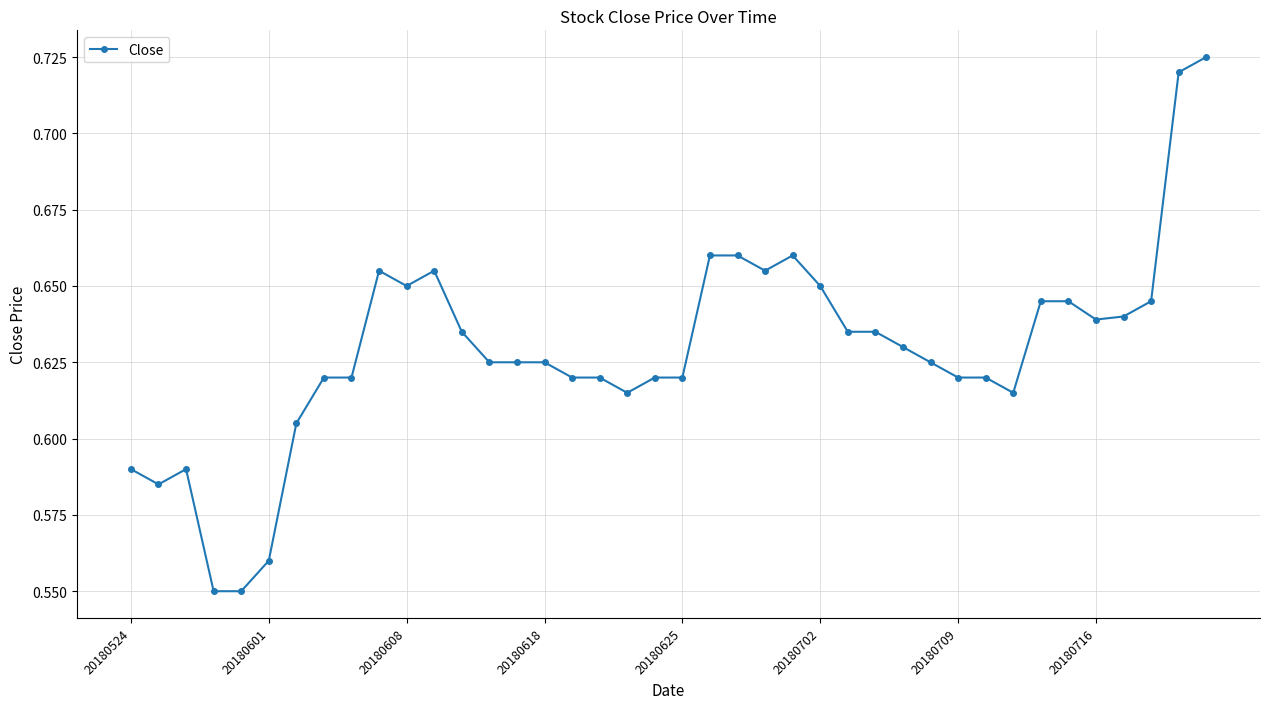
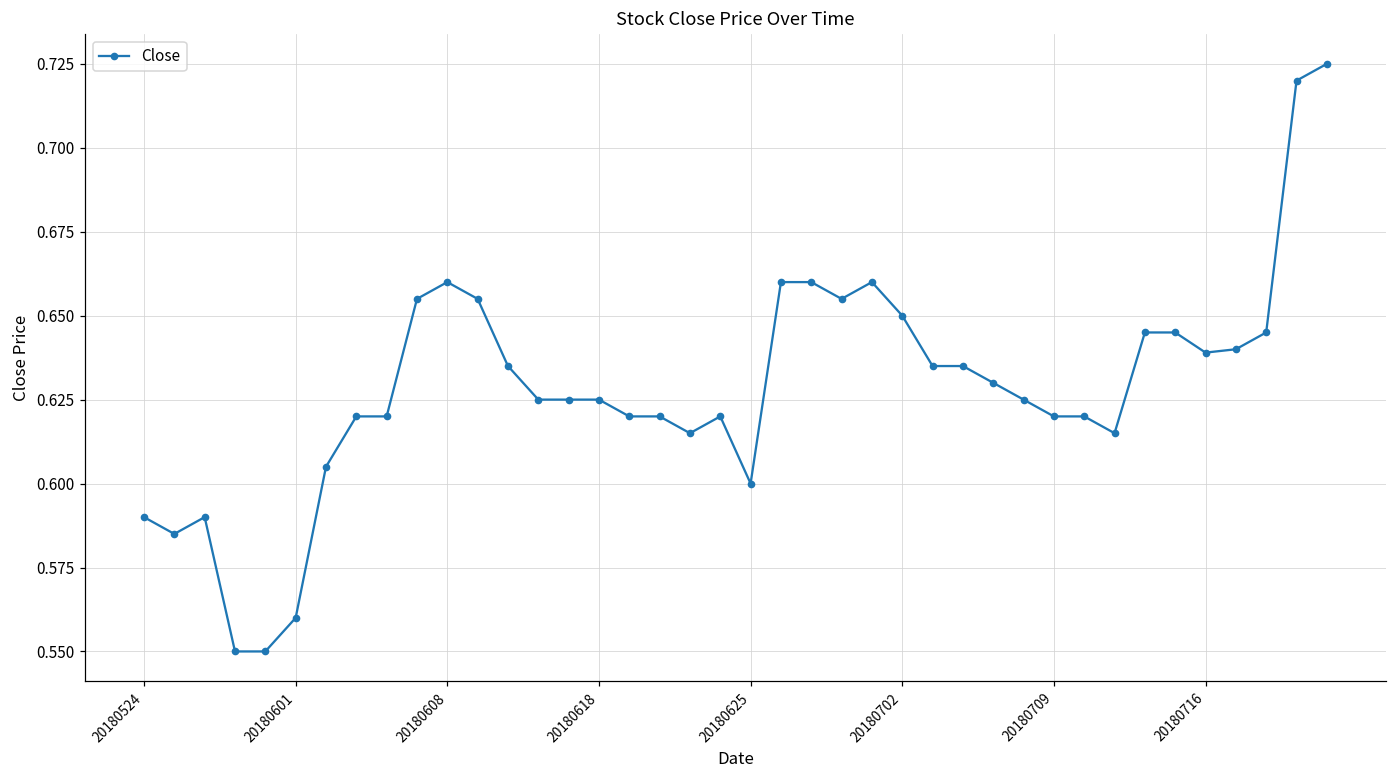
20180608: 0.65 -> 0.66
20180625: 0.62 -> 0.60
